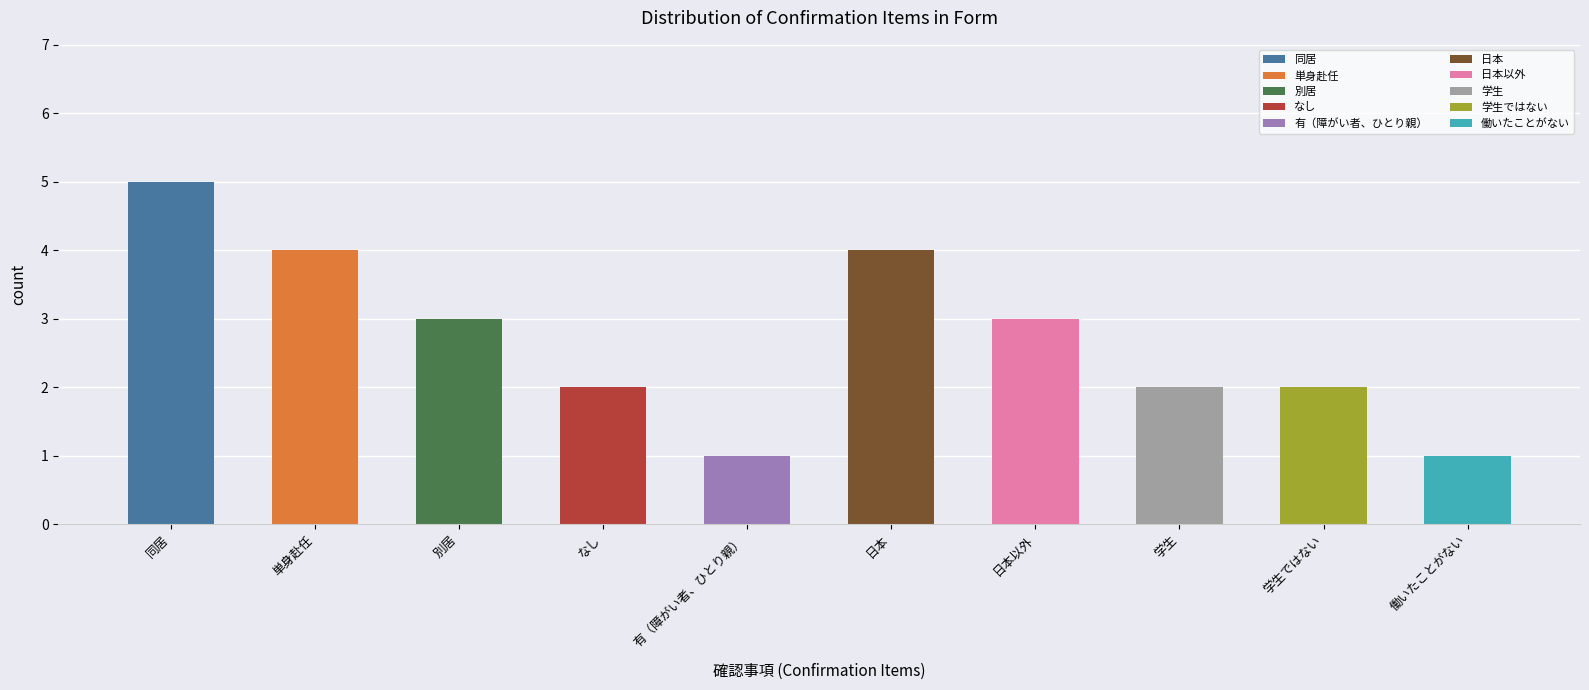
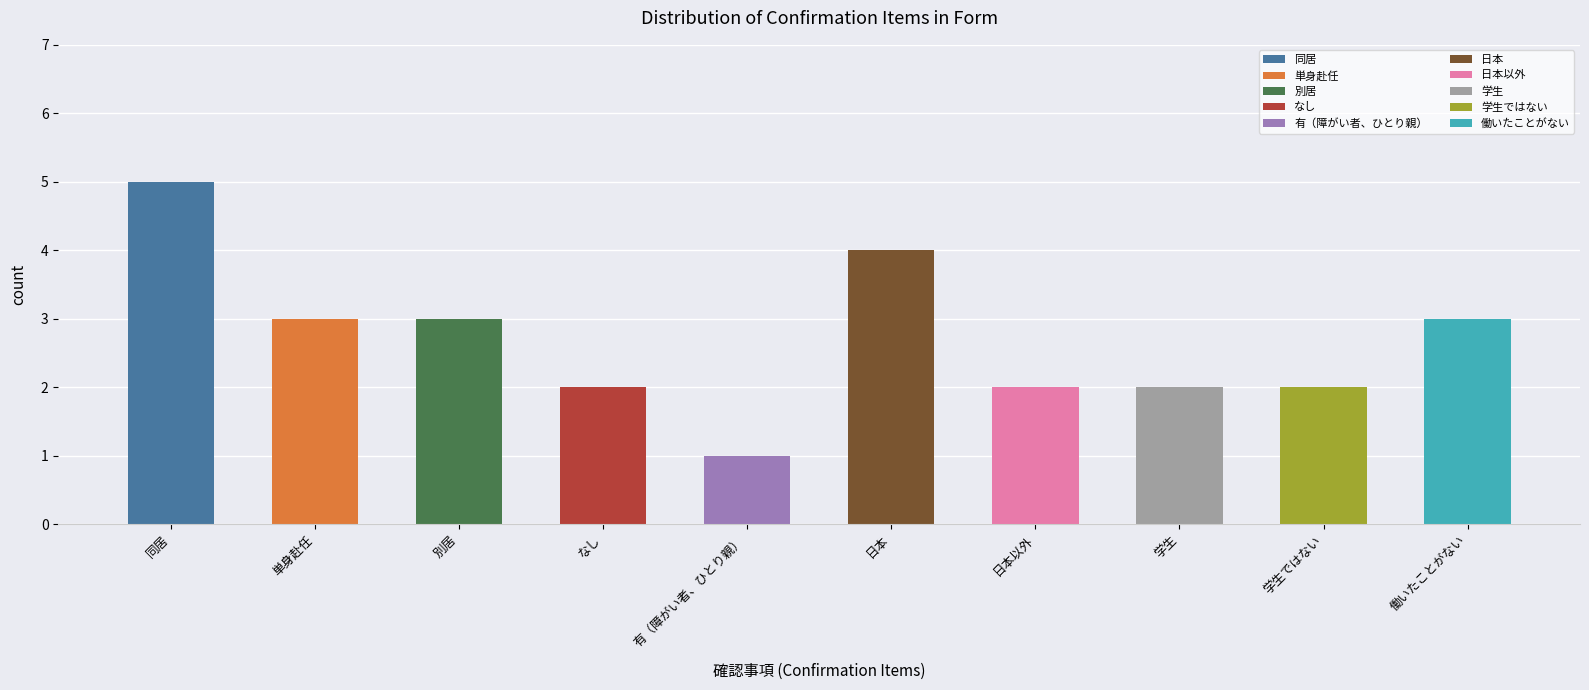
単身赴任: 4 -> 3
日本以外: 3 -> 2
働いたことがない: 1 -> 3
